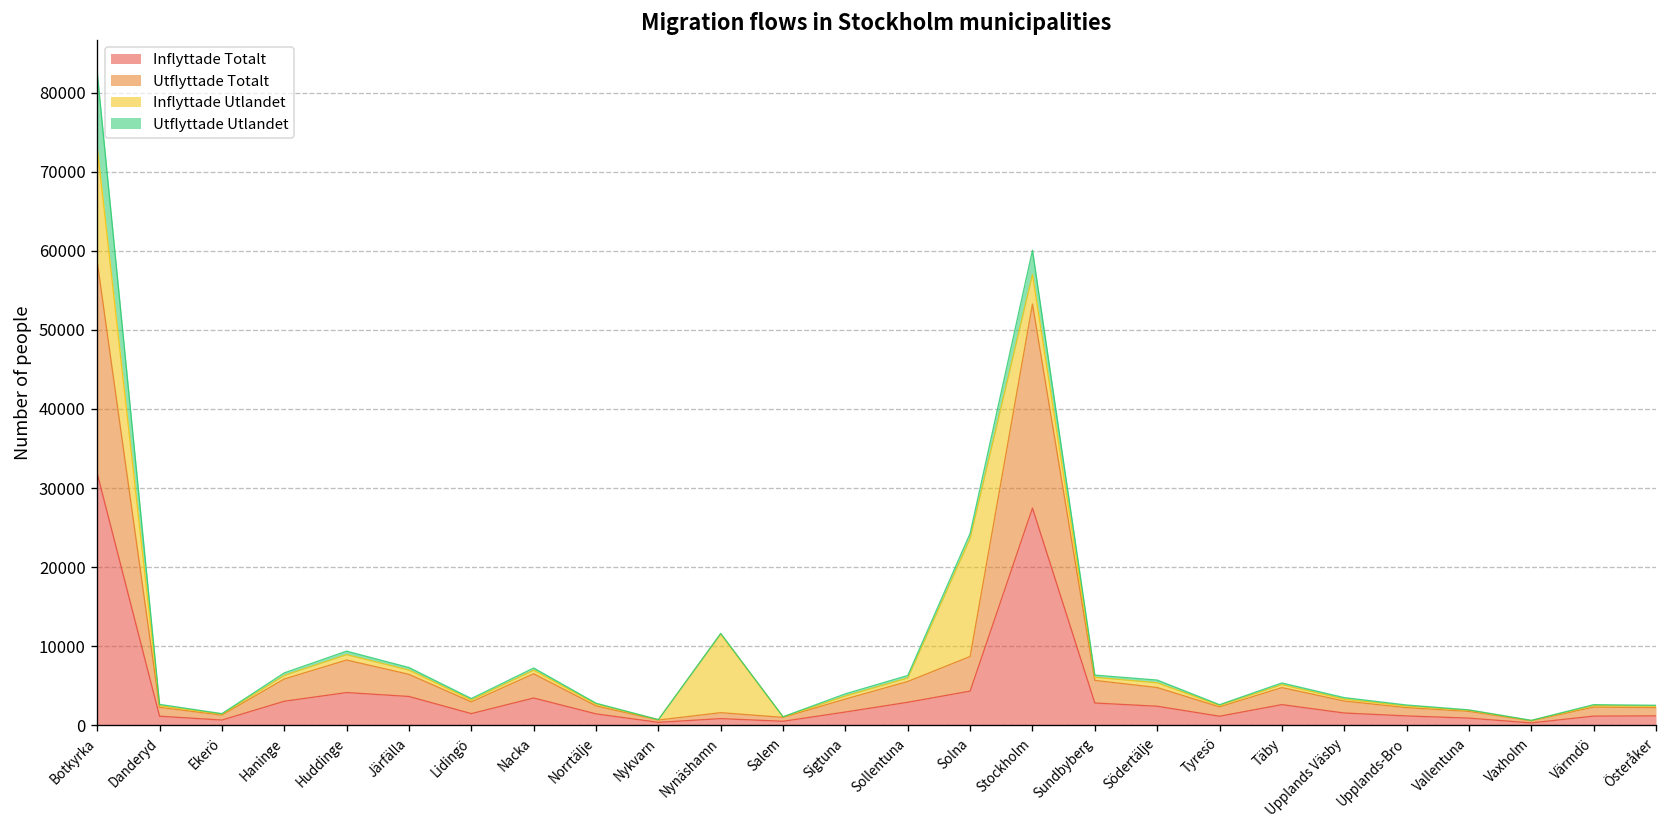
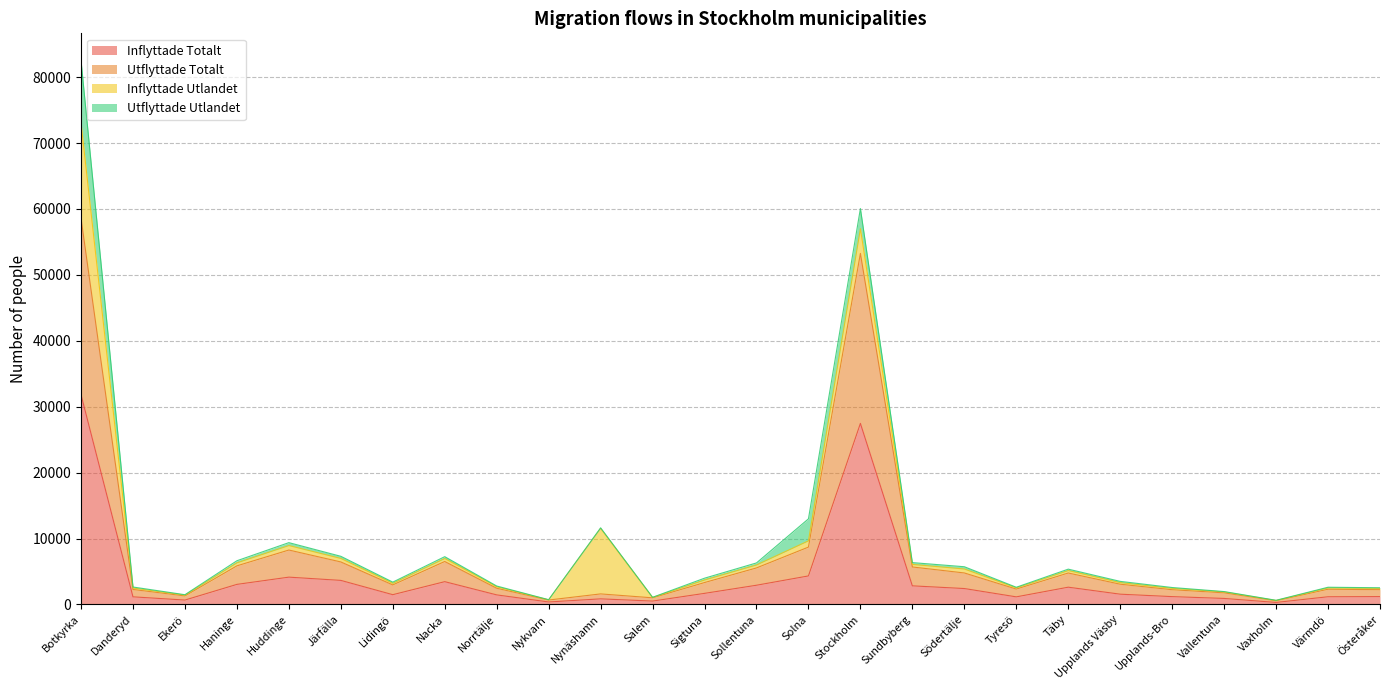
Inflyttade Utlandet, Solna: 15000 -> 1000
Utflyttade Utlandet, Solna: 1000 -> 3000
